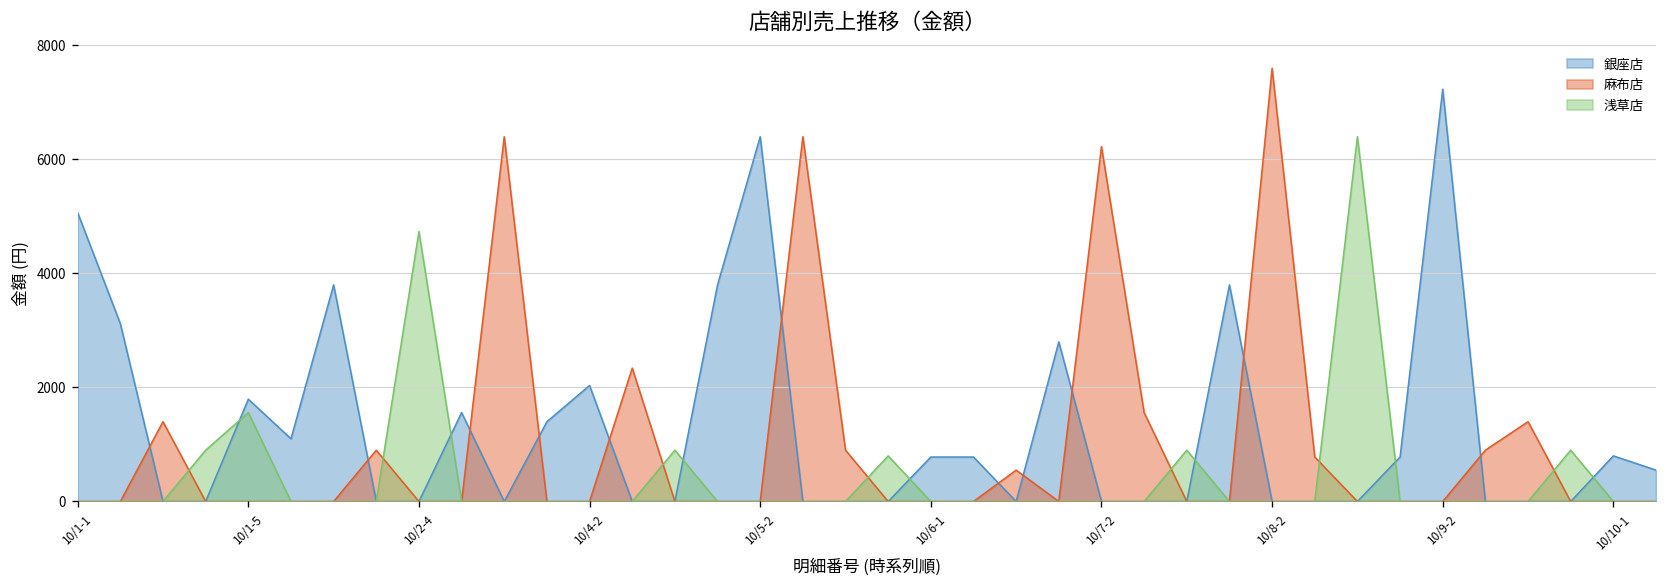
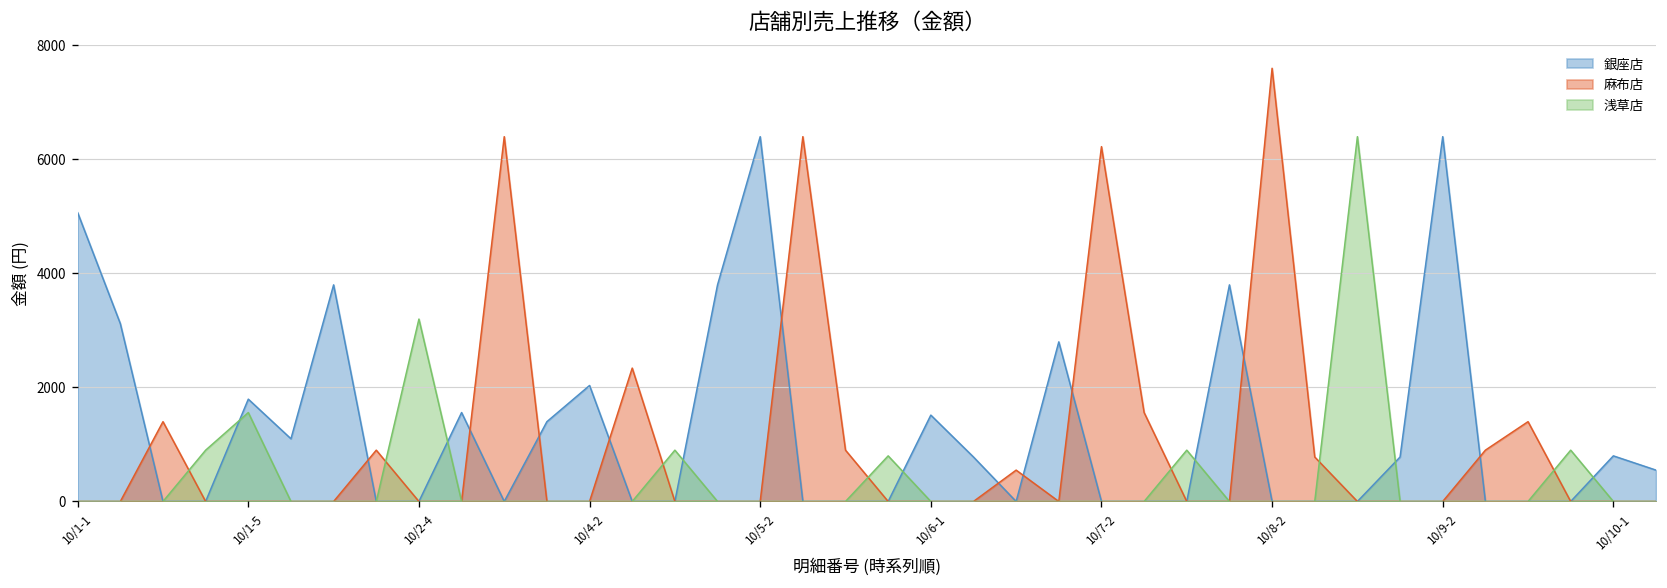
浅草店, 10/2-4: 4700 -> 3200
銀座店, 10/6-1: 800 -> 1500
銀座店, 10/9-2: 7200 -> 6400
